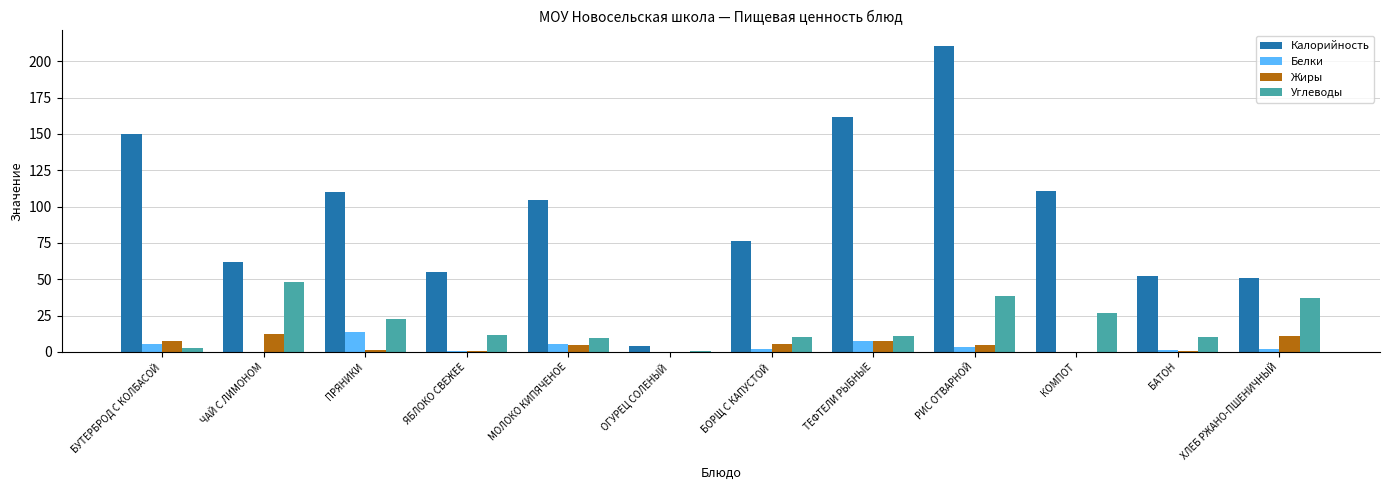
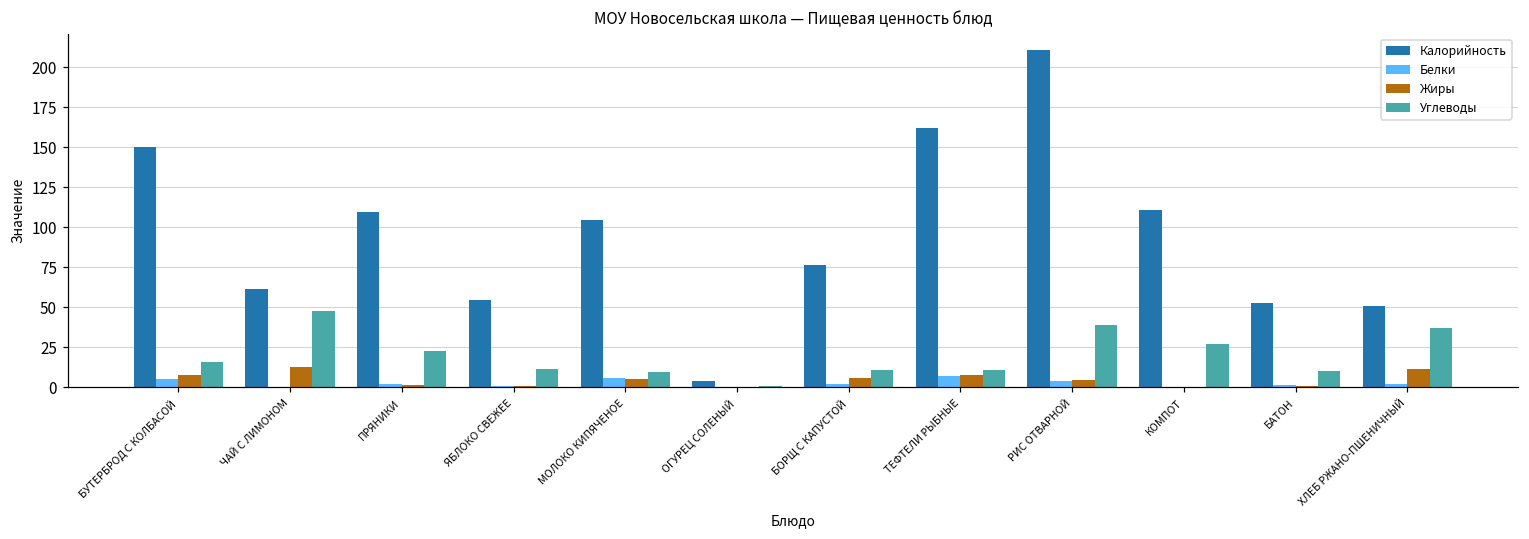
Углеводы, БУТЕРБРОД С КОЛБАСОЙ: 3 -> 16
Белки, ПРЯНИКИ: 14 -> 2
